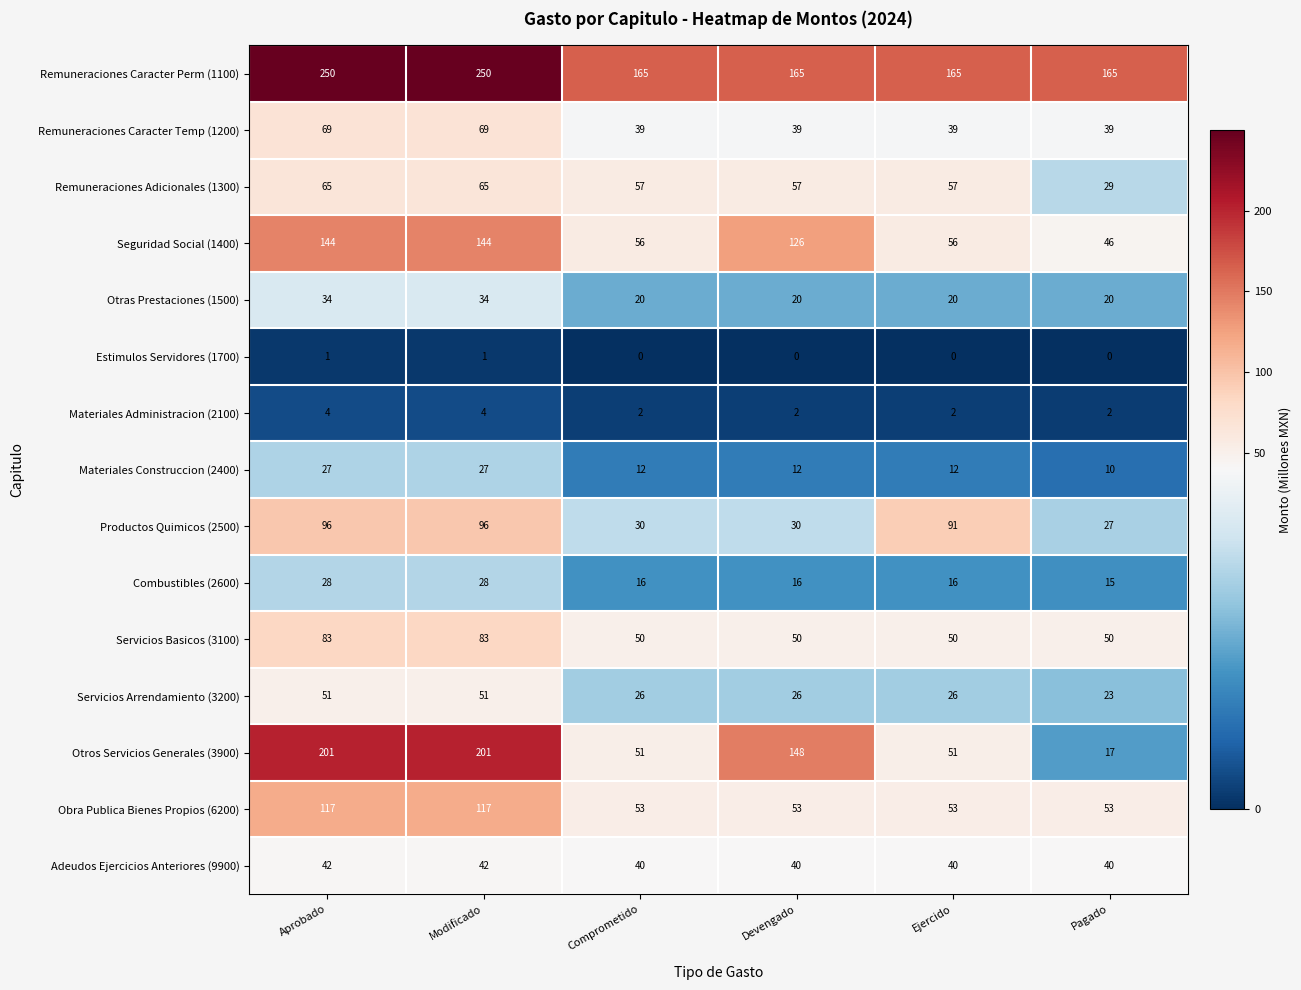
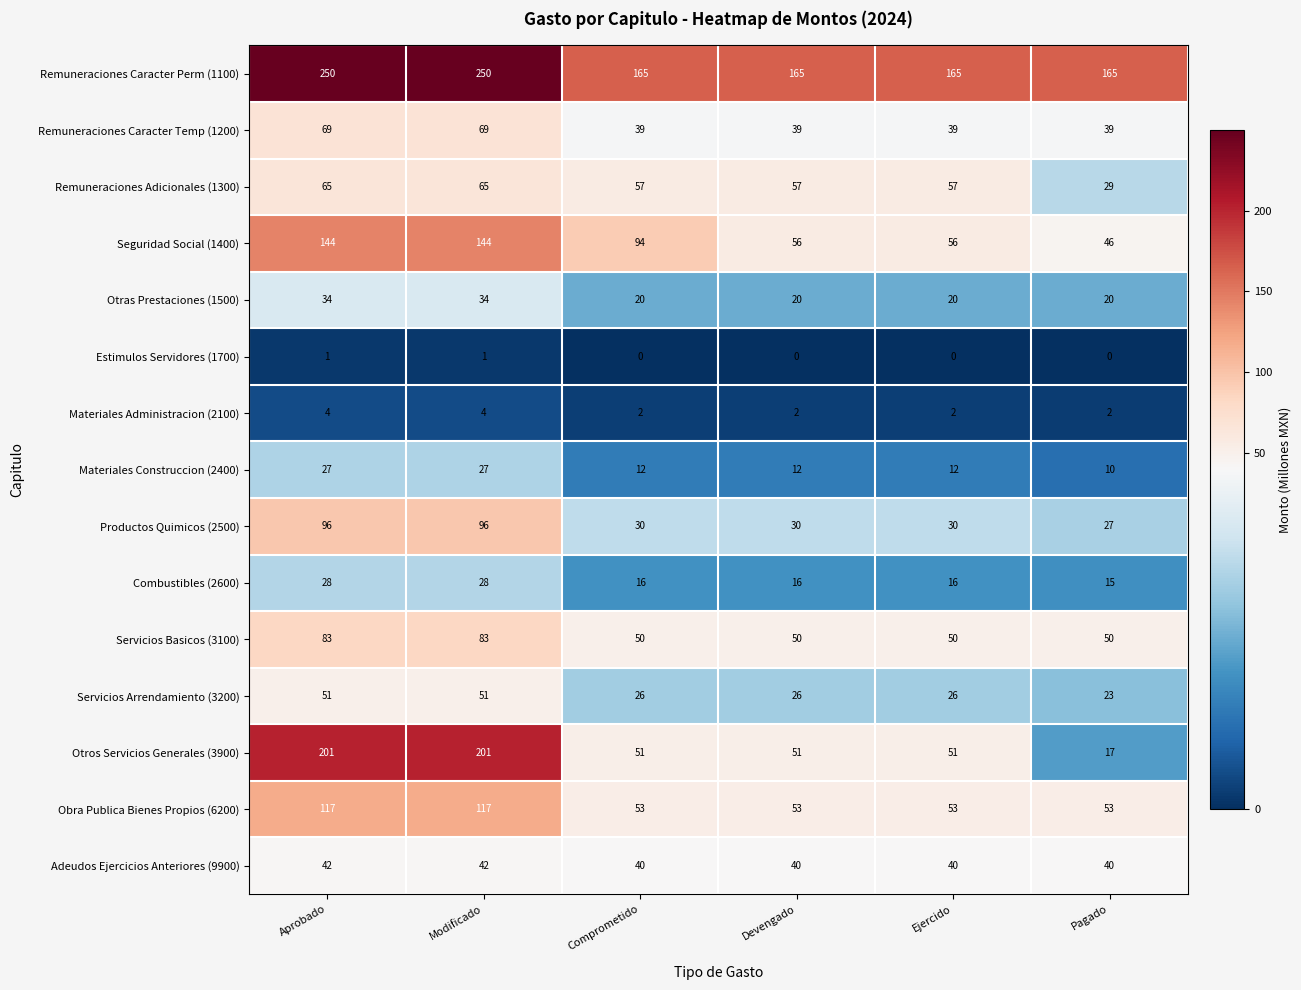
Seguridad Social (1400), Comprometido: 56 -> 94
Seguridad Social (1400), Devengado: 126 -> 56
Productos Quimicos (2500), Ejercido: 91 -> 30
Otros Servicios Generales (3900), Devengado: 148 -> 51
